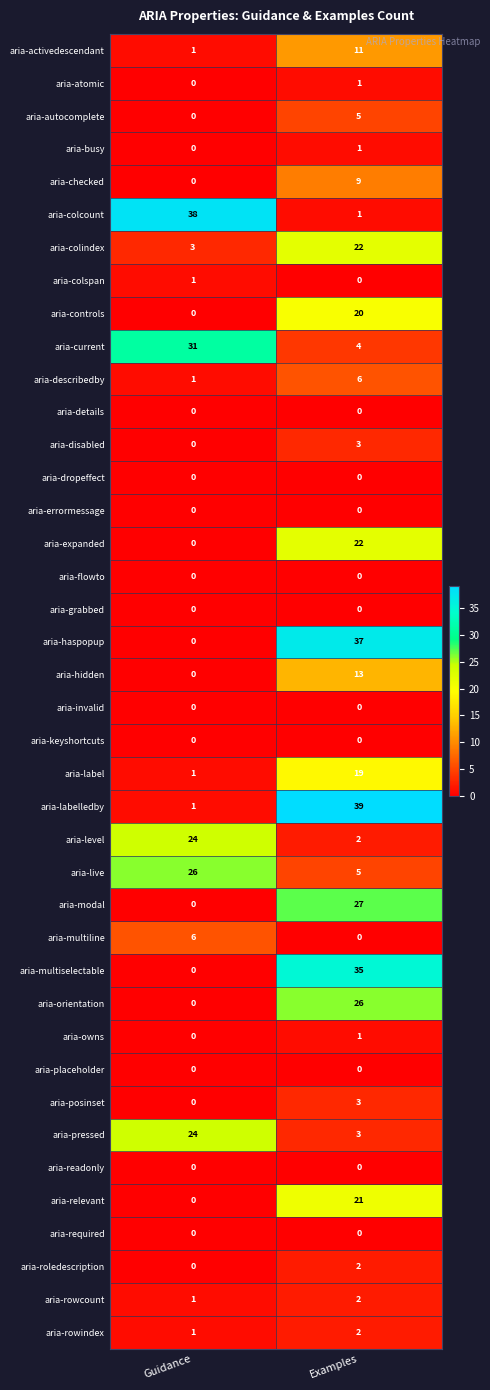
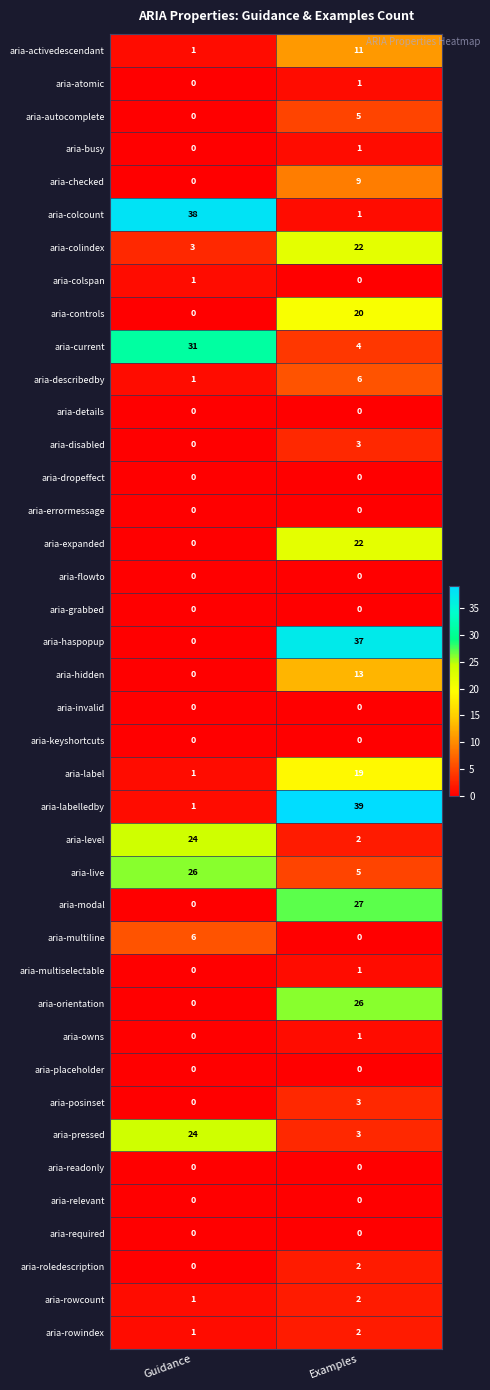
aria-multiselectable, Examples: 35 -> 1
aria-relevant, Examples: 21 -> 0
